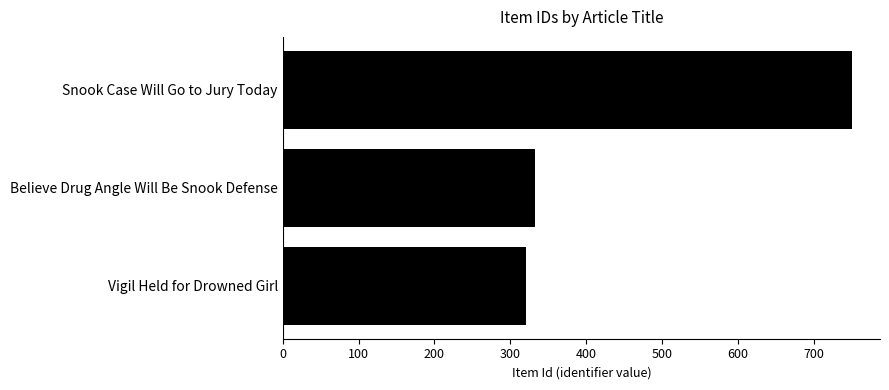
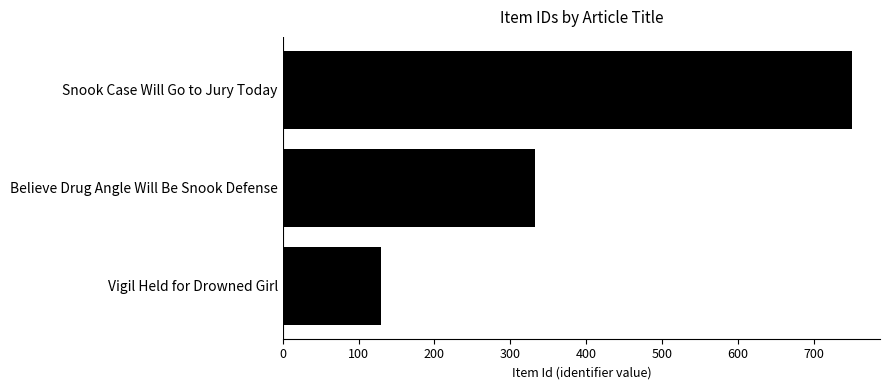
Vigil Held for Drowned Girl: 320 -> 130
